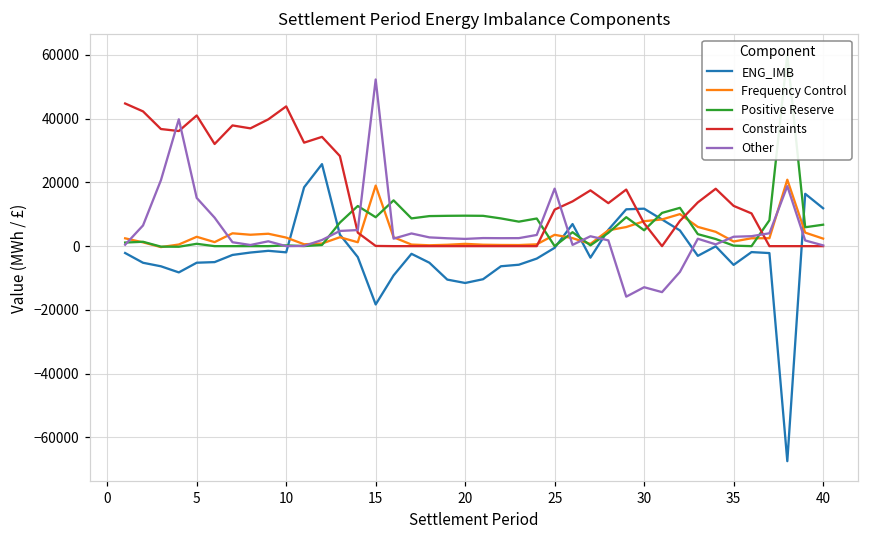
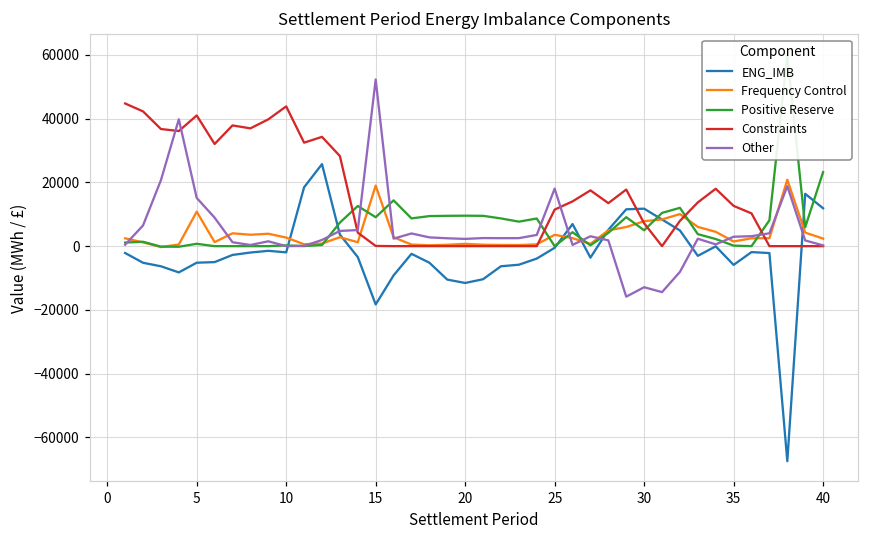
Frequency Control, 5: 3000 -> 11000
Positive Reserve, 40: 7000 -> 23000
